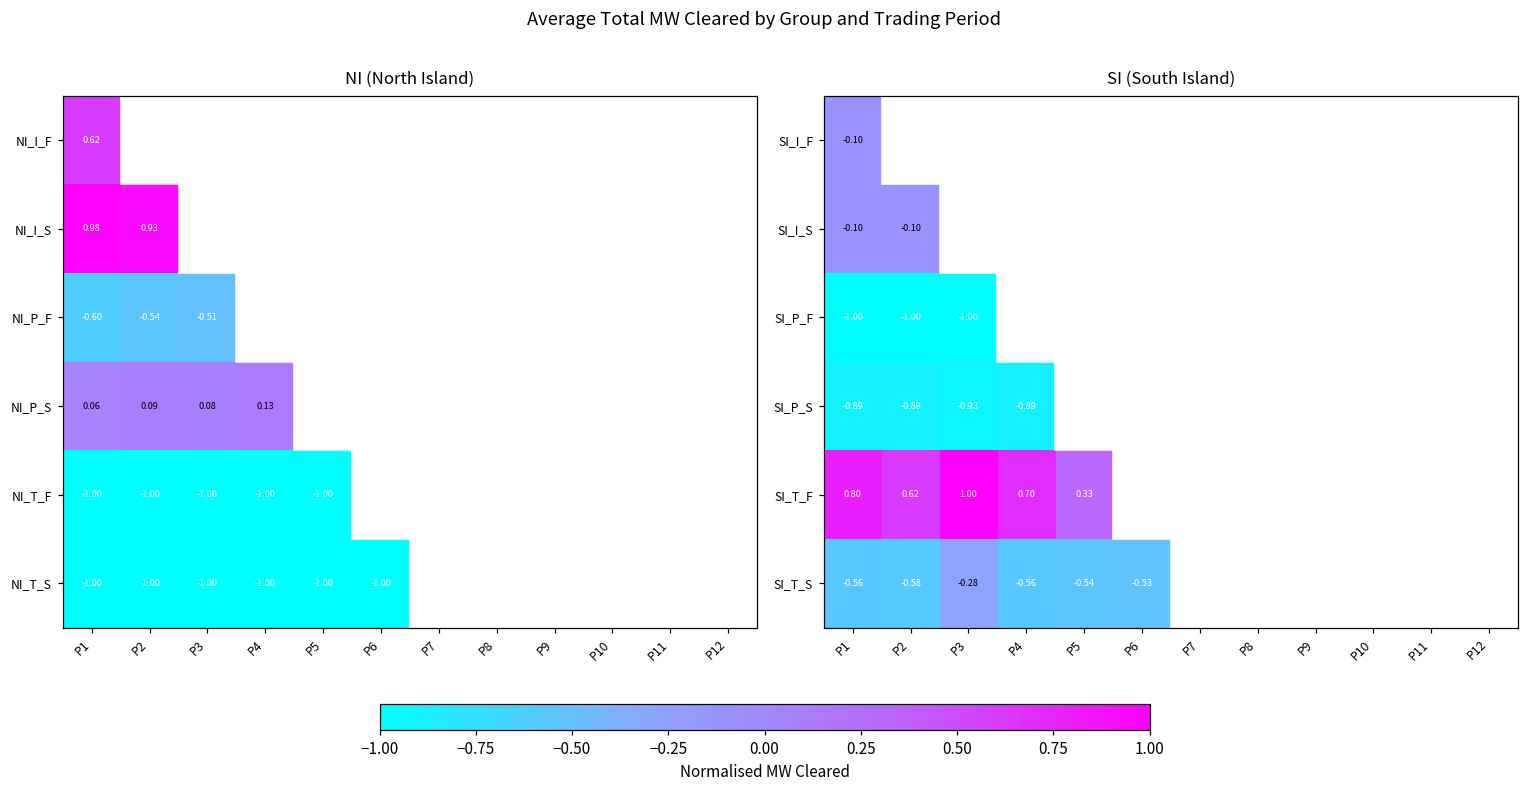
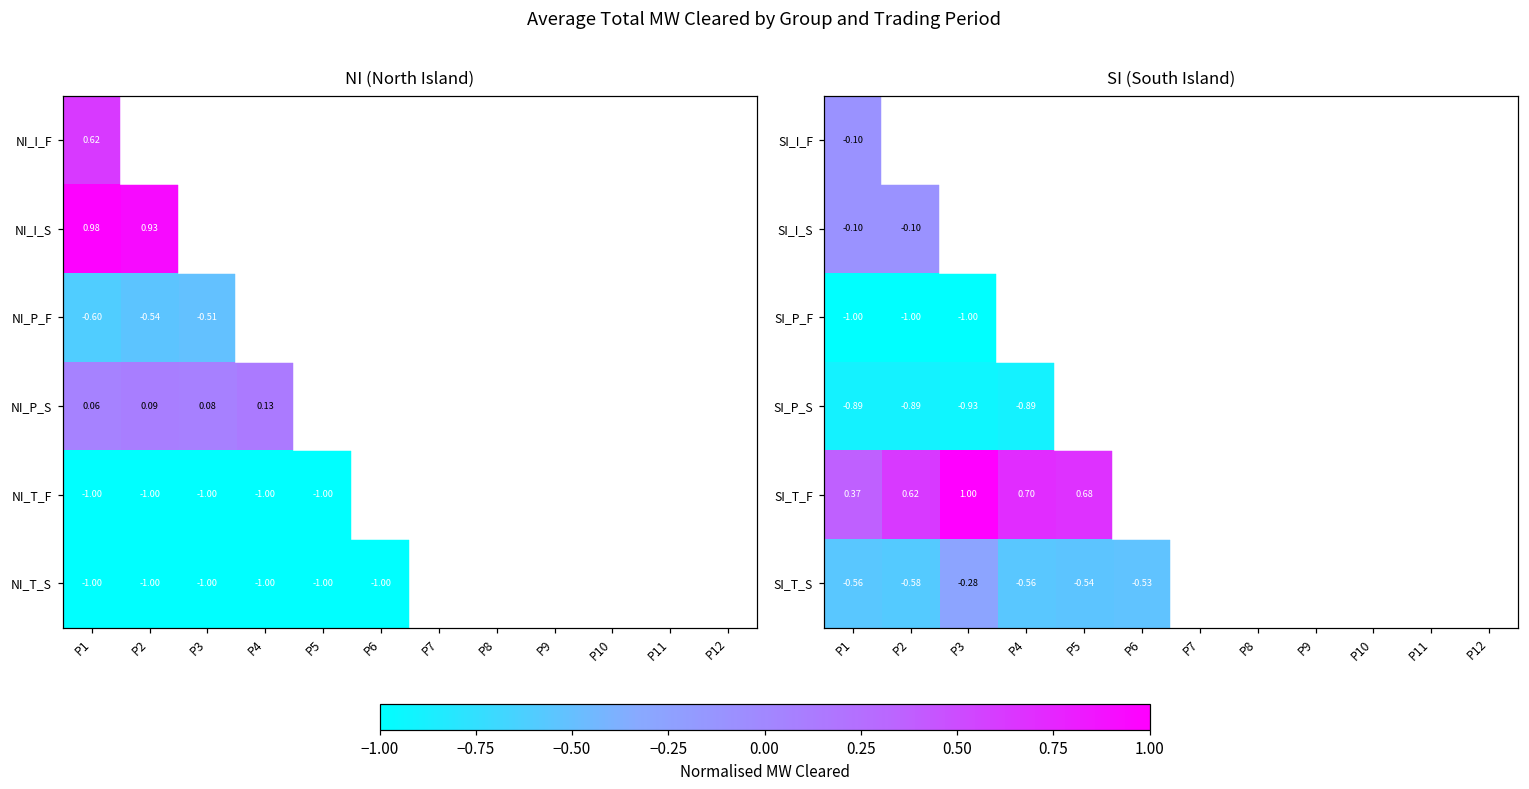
SI (South Island), SI_T_F, P1: 0.80 -> 0.37
SI (South Island), SI_T_F, P5: 0.33 -> 0.68
